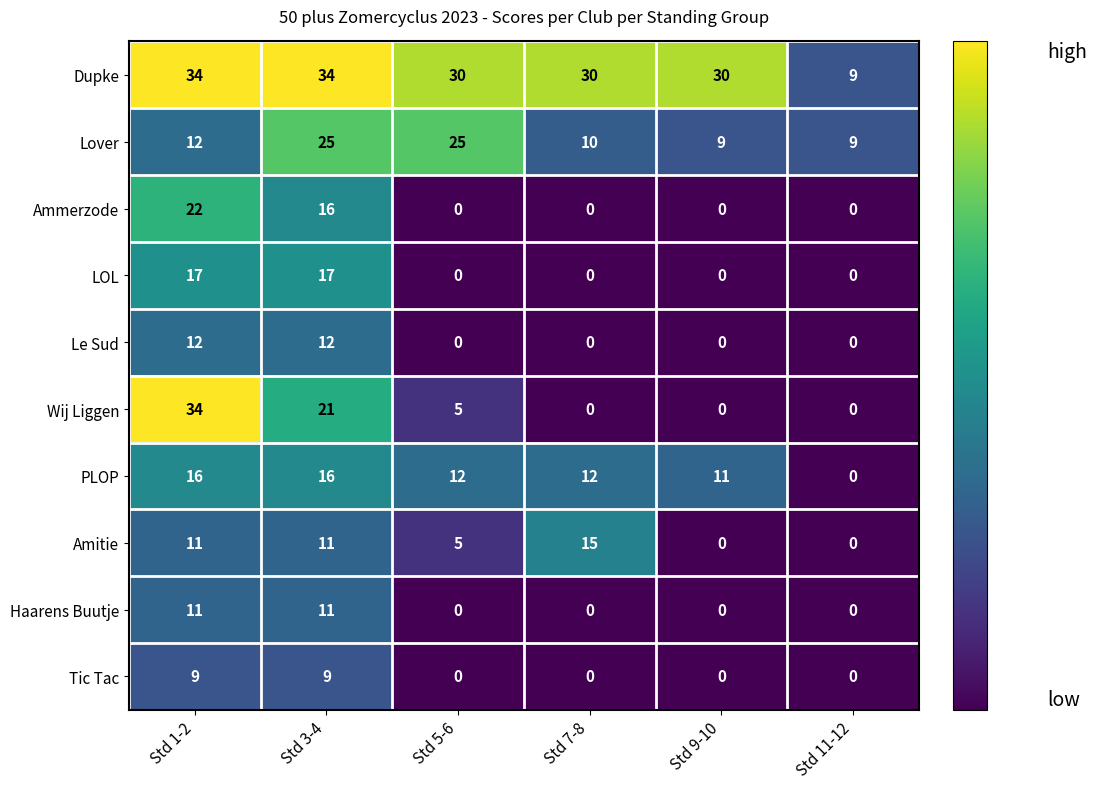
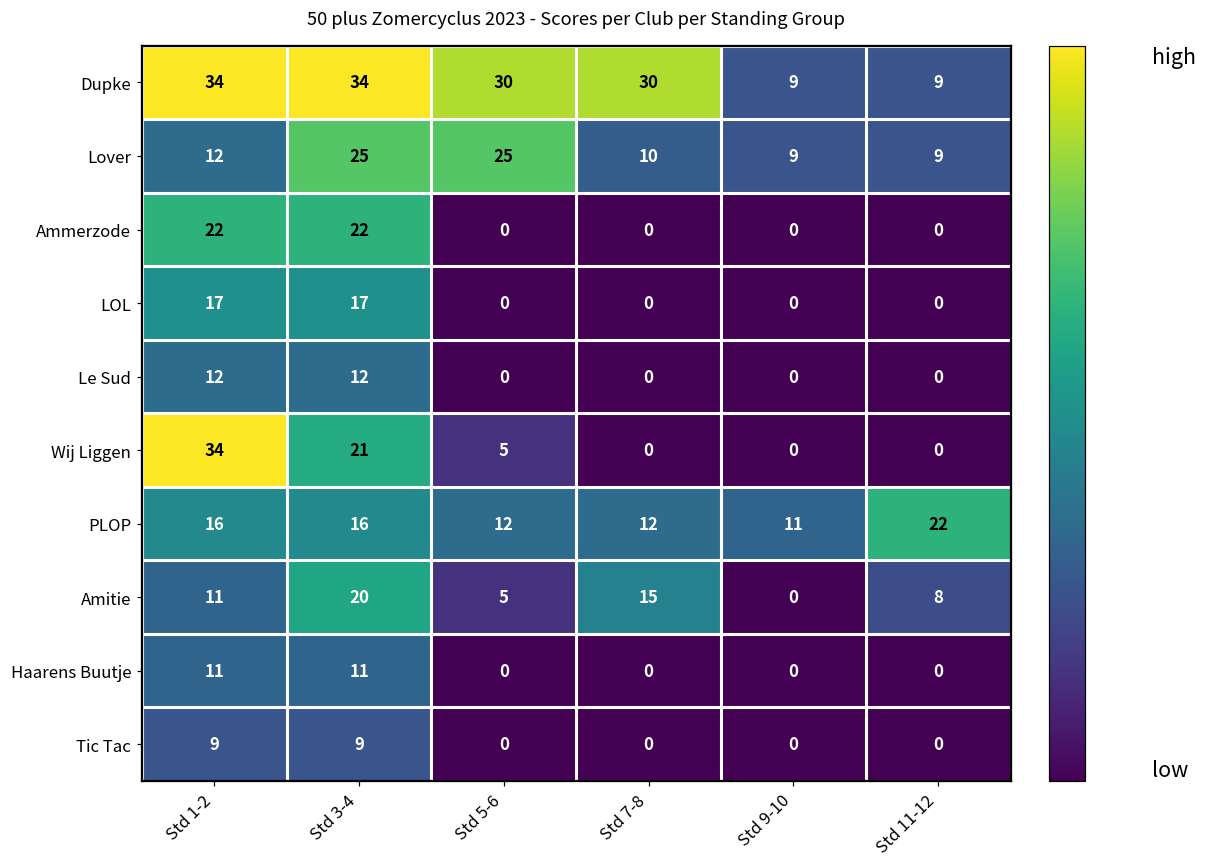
Dupke, Std 9-10: 30 -> 9
Ammerzode, Std 3-4: 16 -> 22
PLOP, Std 11-12: 0 -> 22
Amitie, Std 3-4: 11 -> 20
Amitie, Std 11-12: 0 -> 8
